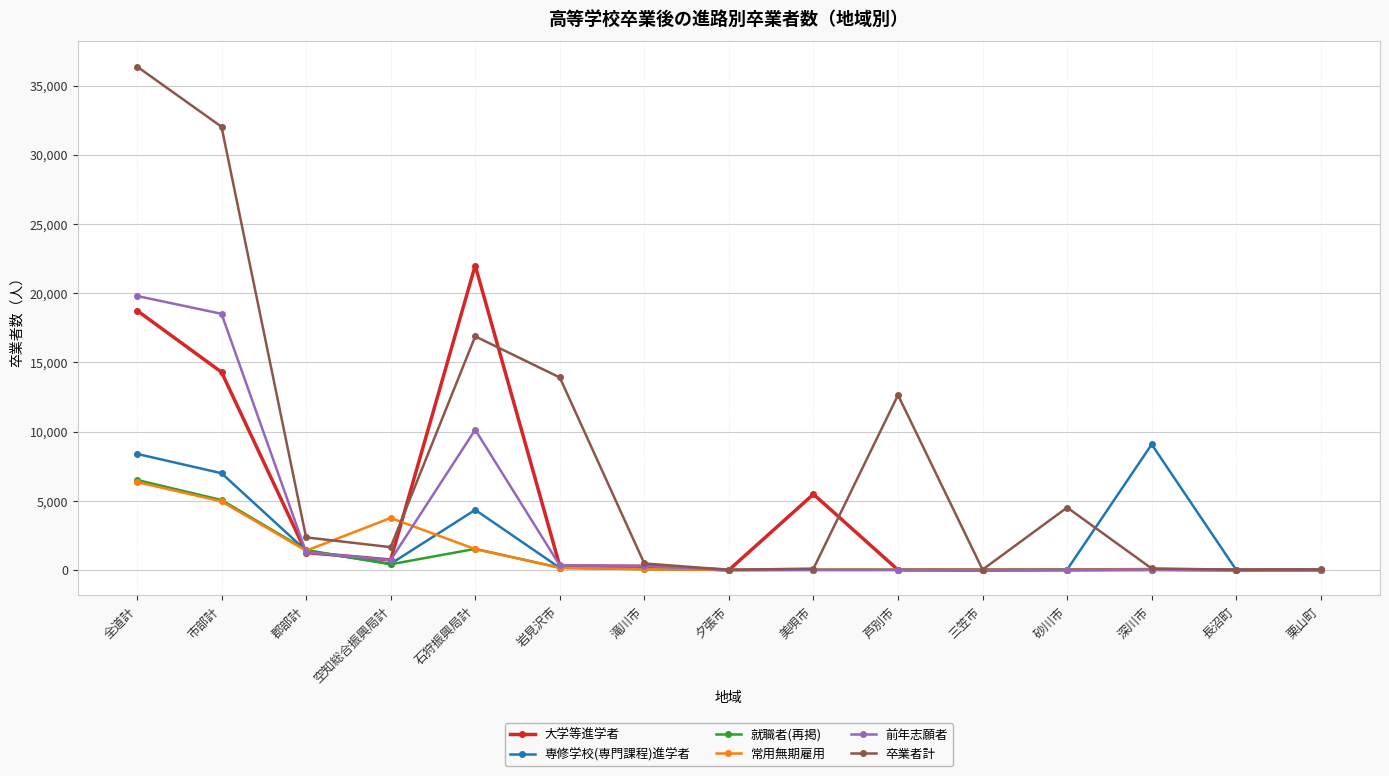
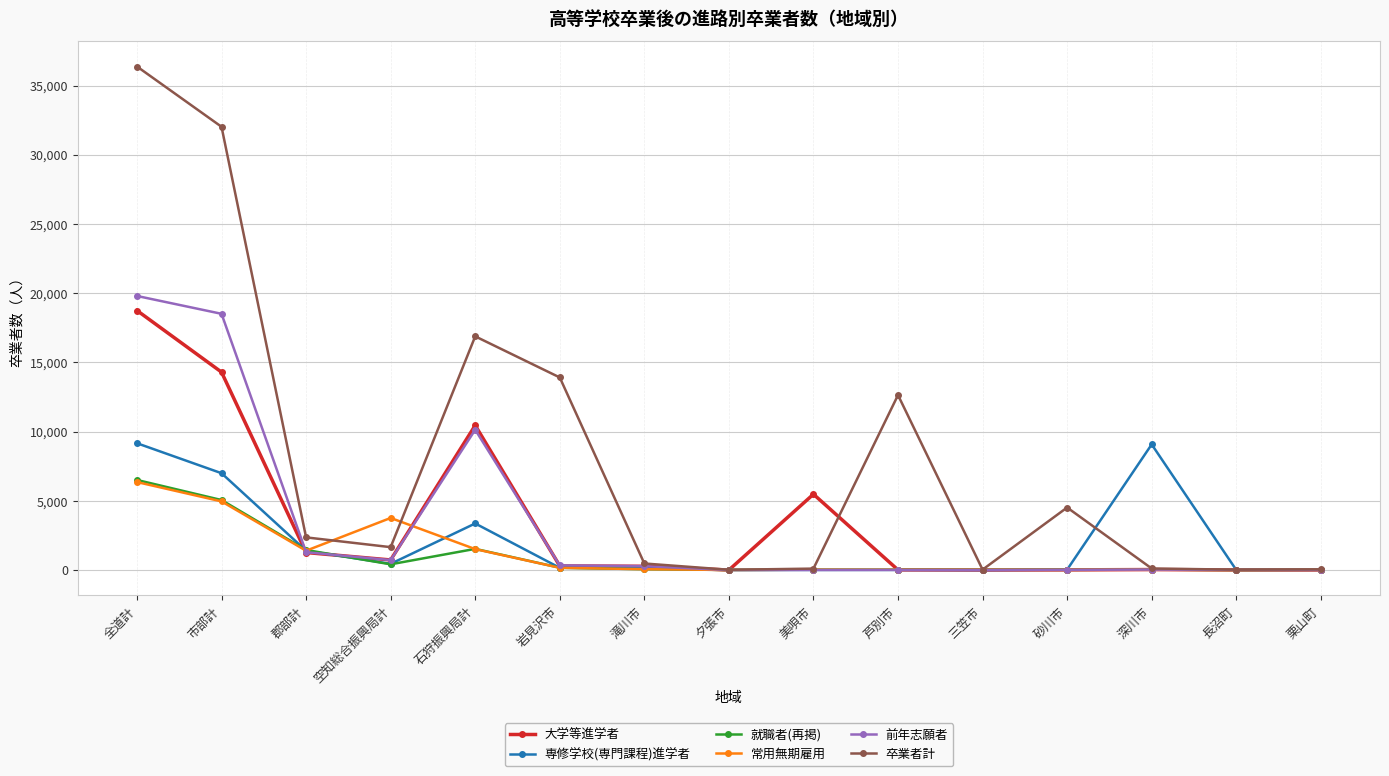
専修学校(専門課程)進学者, 全道計: 8,400 -> 9,200
大学等進学者, 石狩振興局計: 22,000 -> 10,500
専修学校(専門課程)進学者, 石狩振興局計: 4,300 -> 3,400
